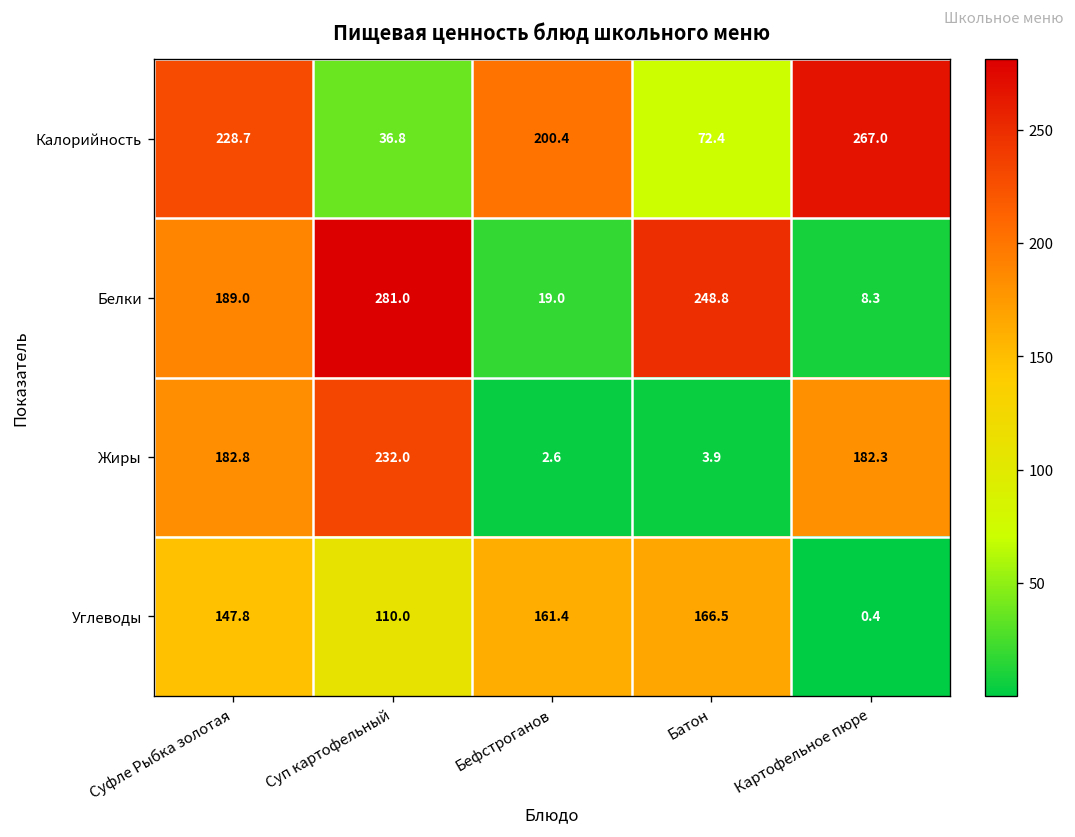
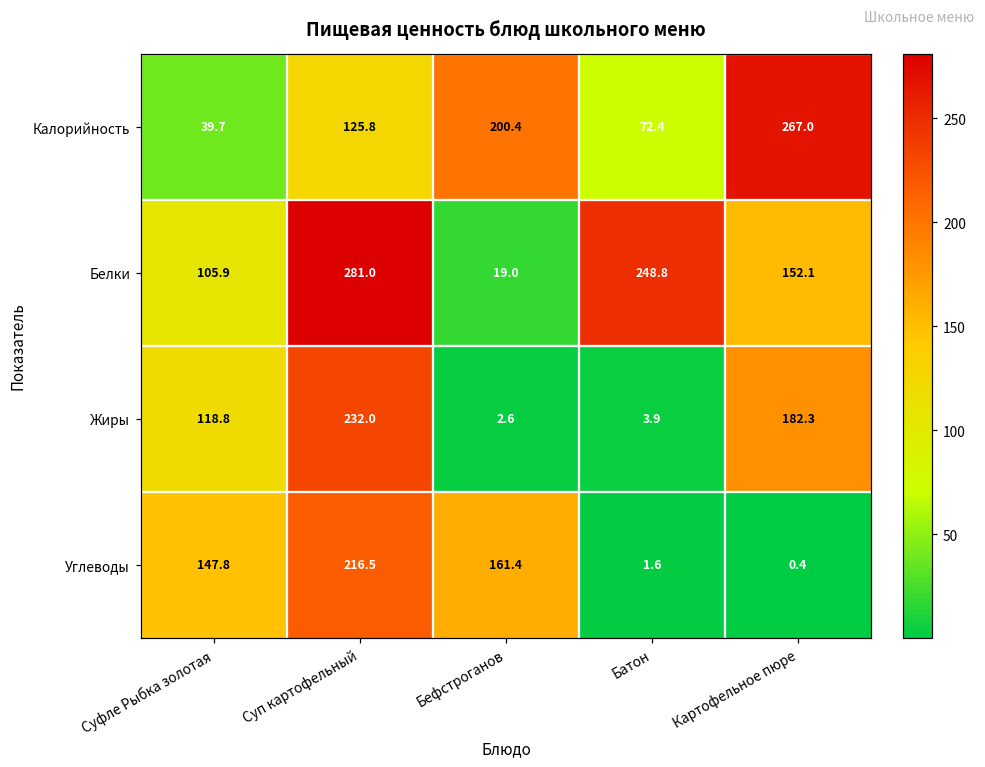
Калорийность, Суфле Рыбка золотая: 228.7 -> 39.7
Калорийность, Суп картофельный: 36.8 -> 125.8
Белки, Суфле Рыбка золотая: 189.0 -> 105.9
Белки, Картофельное пюре: 8.3 -> 152.1
Жиры, Суфле Рыбка золотая: 182.8 -> 118.8
Углеводы, Суп картофельный: 110.0 -> 216.5
Углеводы, Батон: 166.5 -> 1.6
